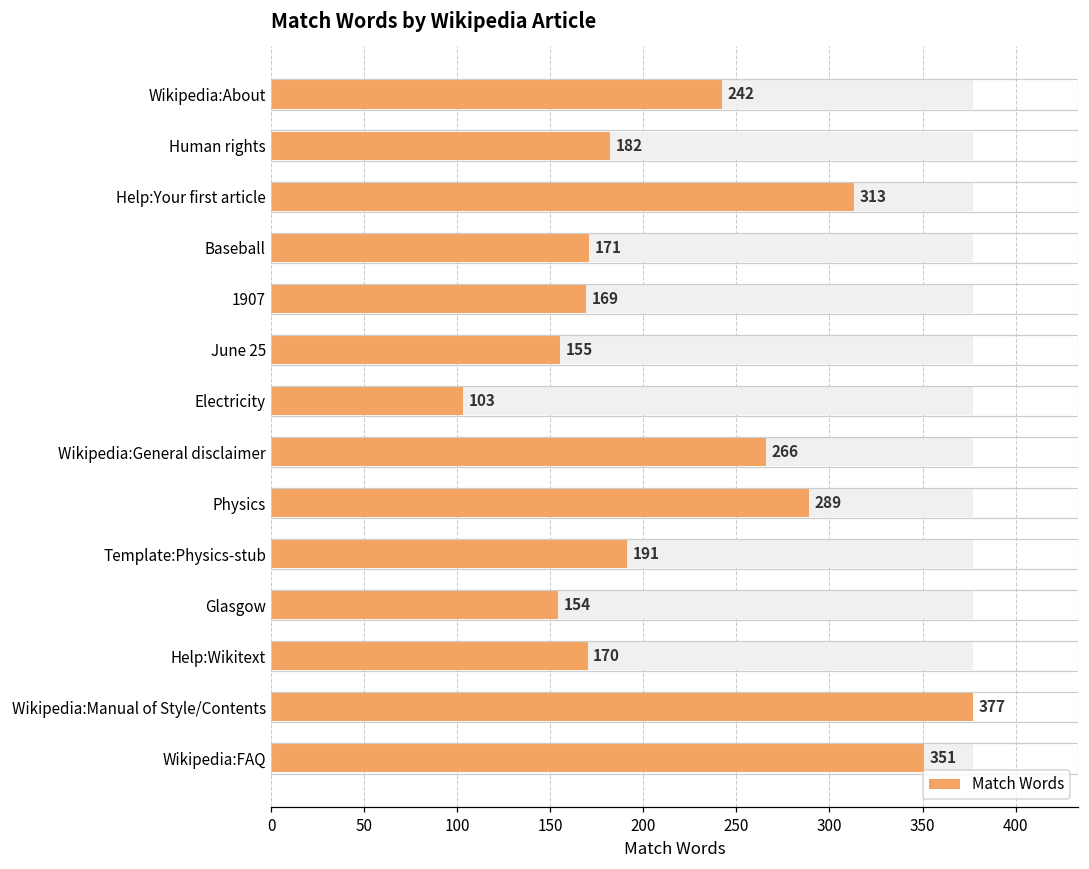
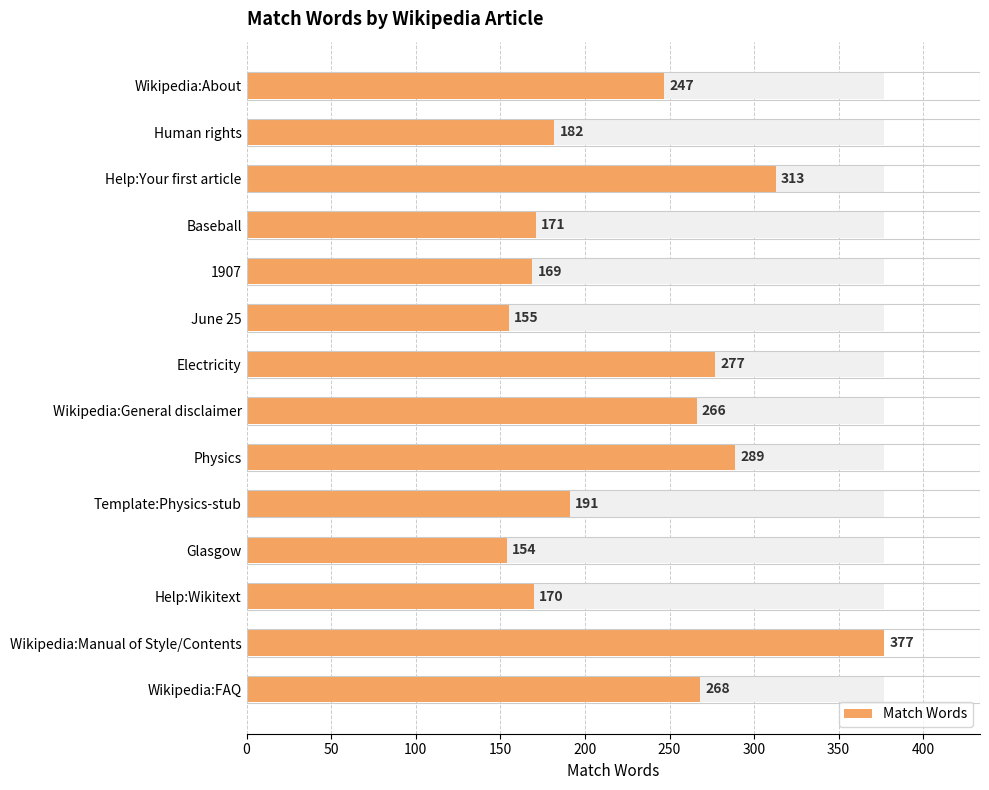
Match Words, Wikipedia:About: 242 -> 247
Match Words, Electricity: 103 -> 277
Match Words, Wikipedia:FAQ: 351 -> 268
